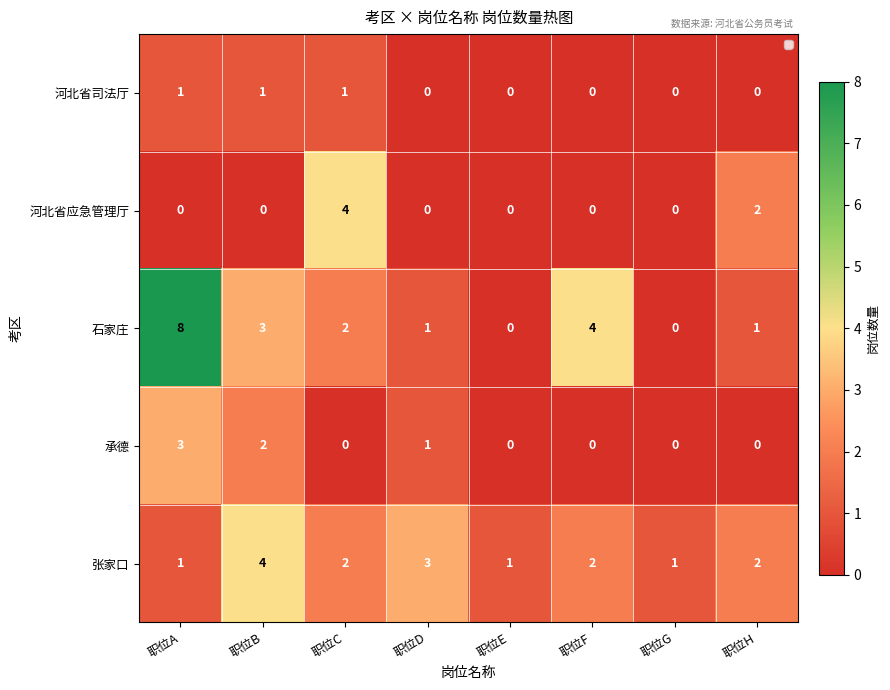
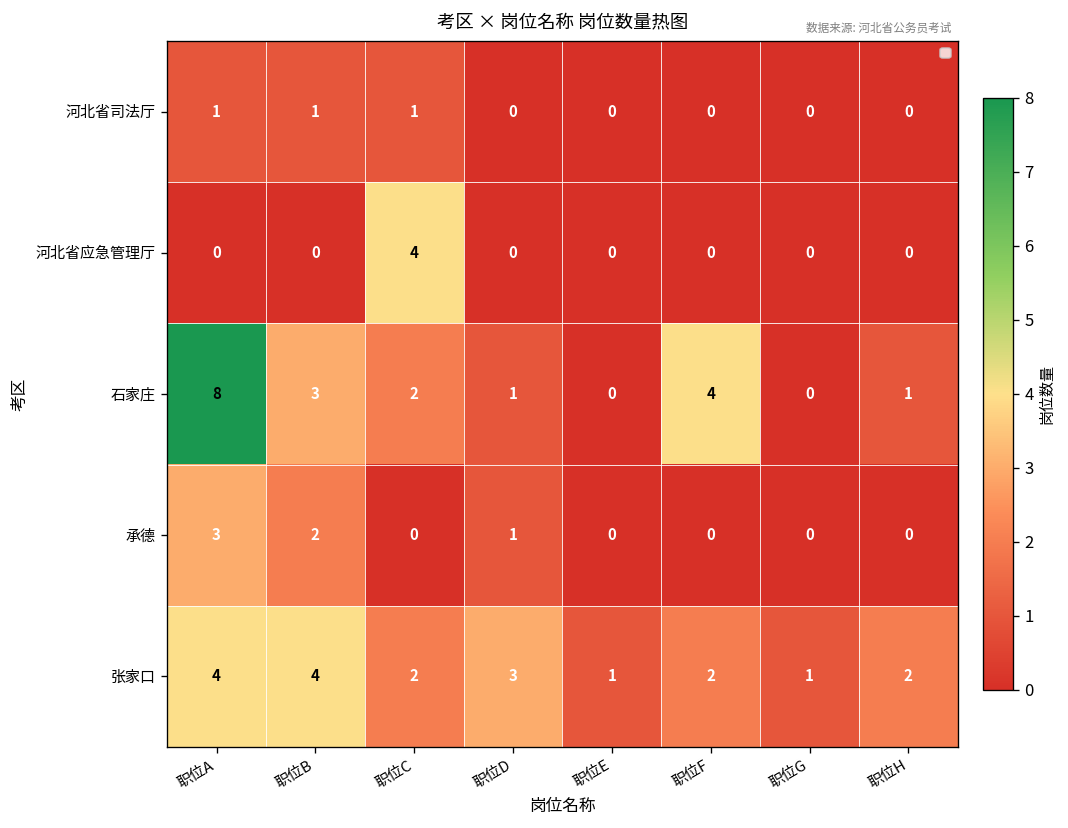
河北省应急管理厅, 职位H: 2 -> 0
张家口, 职位A: 1 -> 4
